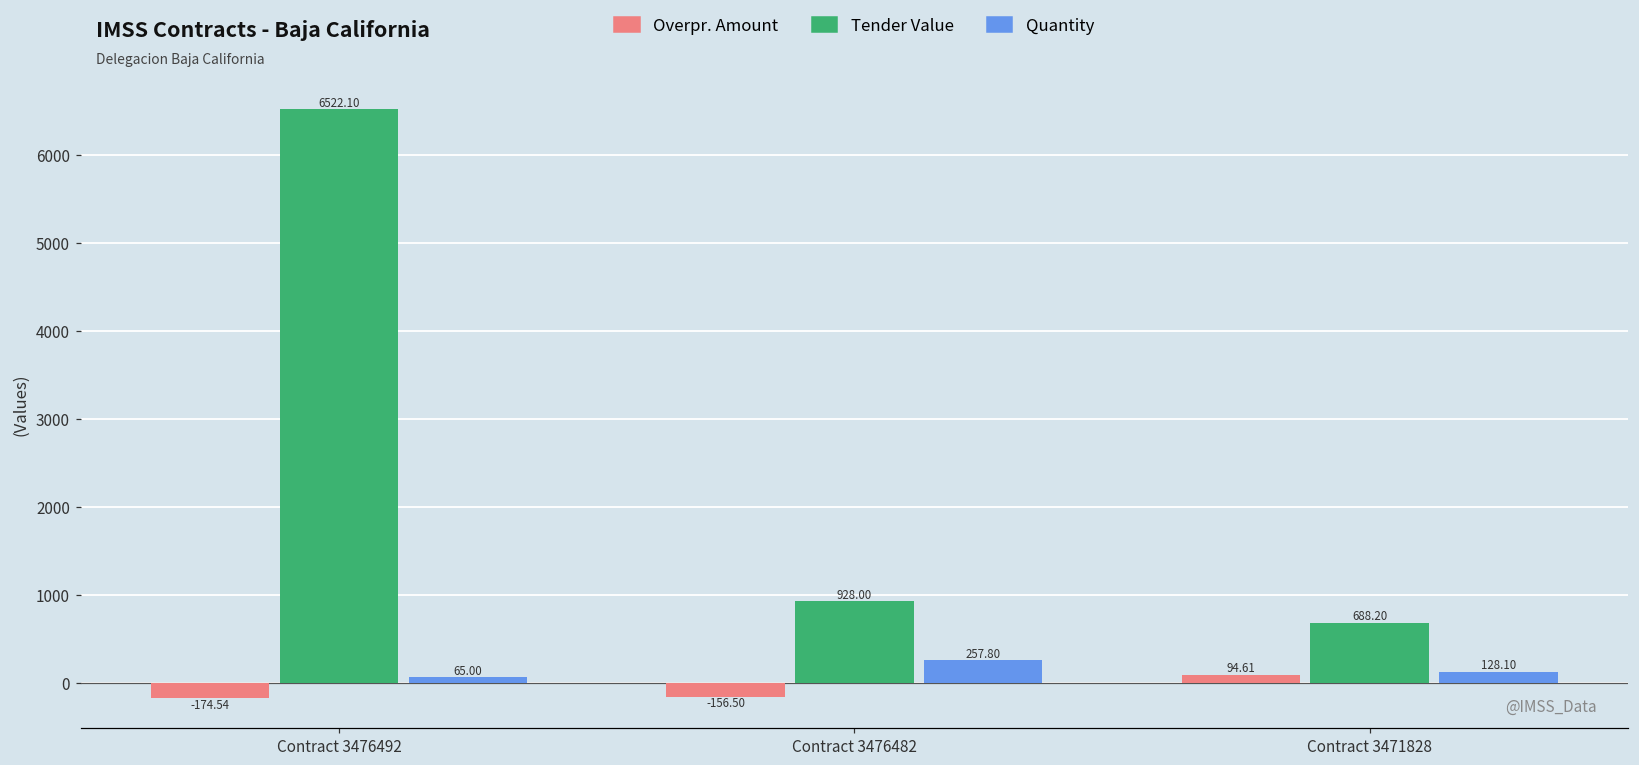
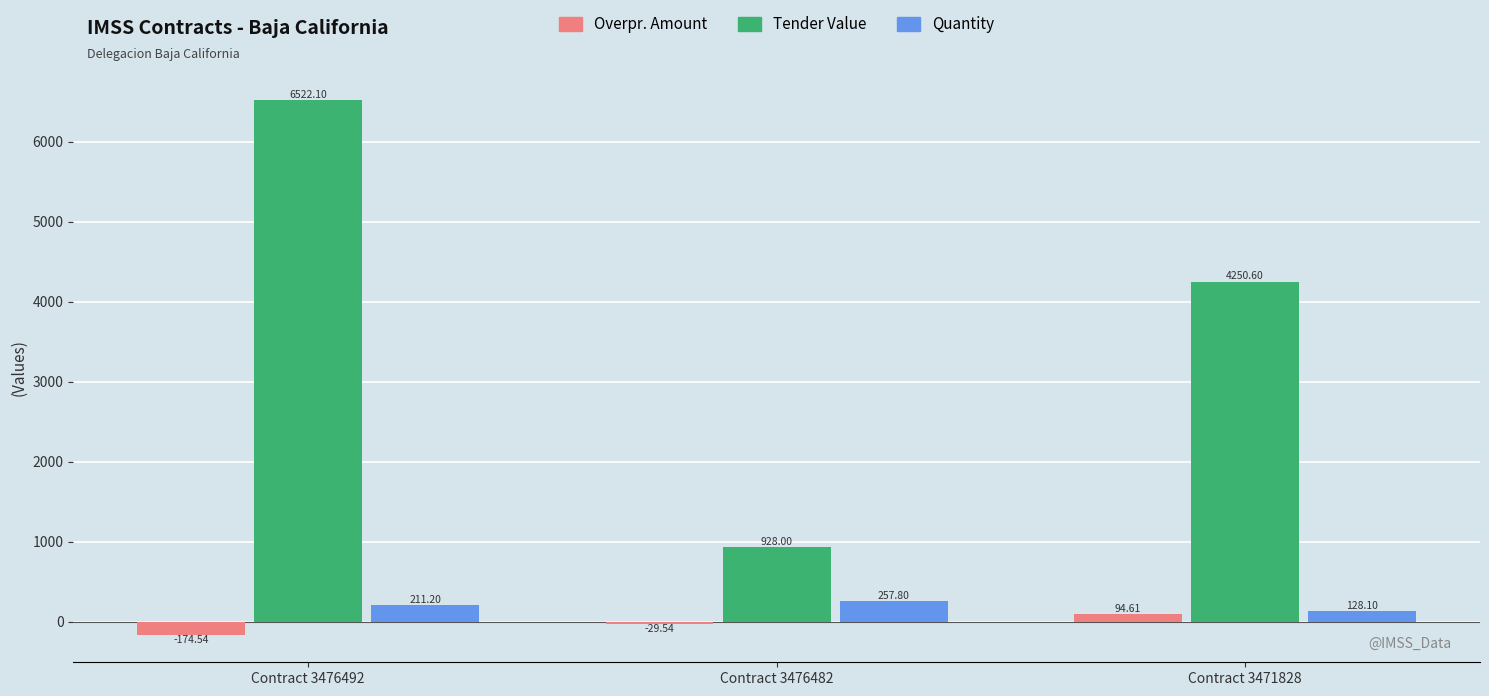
Quantity, Contract 3476492: 65.00 -> 211.20
Overpr. Amount, Contract 3476482: -156.50 -> -29.54
Tender Value, Contract 3471828: 688.20 -> 4250.60
